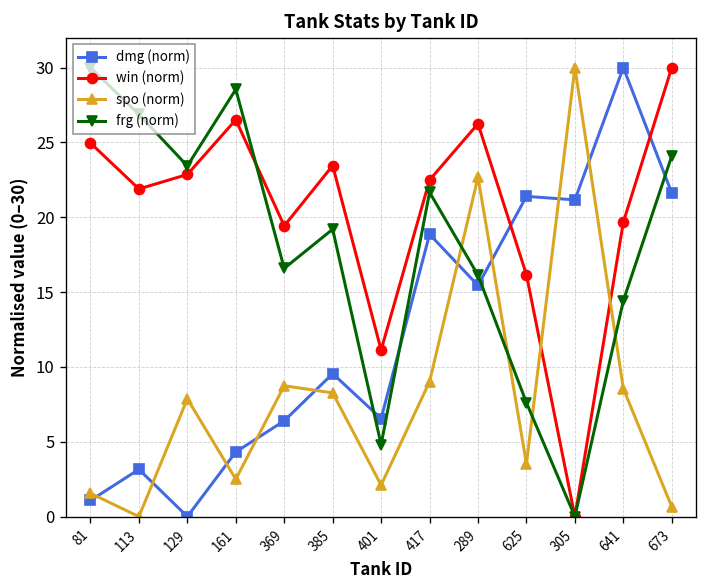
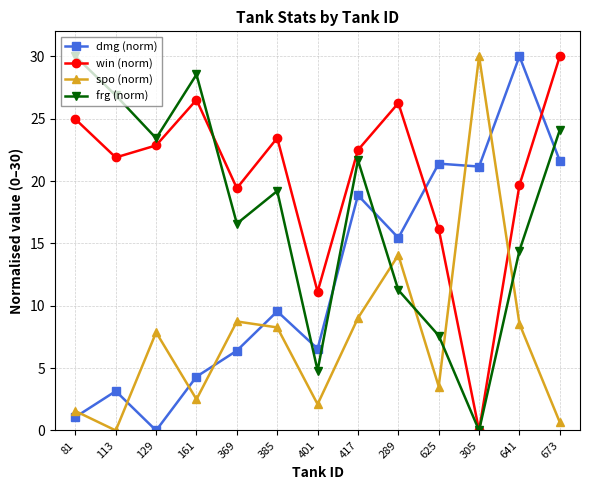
spo (norm), 289: 22.7 -> 14.1
frg (norm), 289: 16.1 -> 11.3
